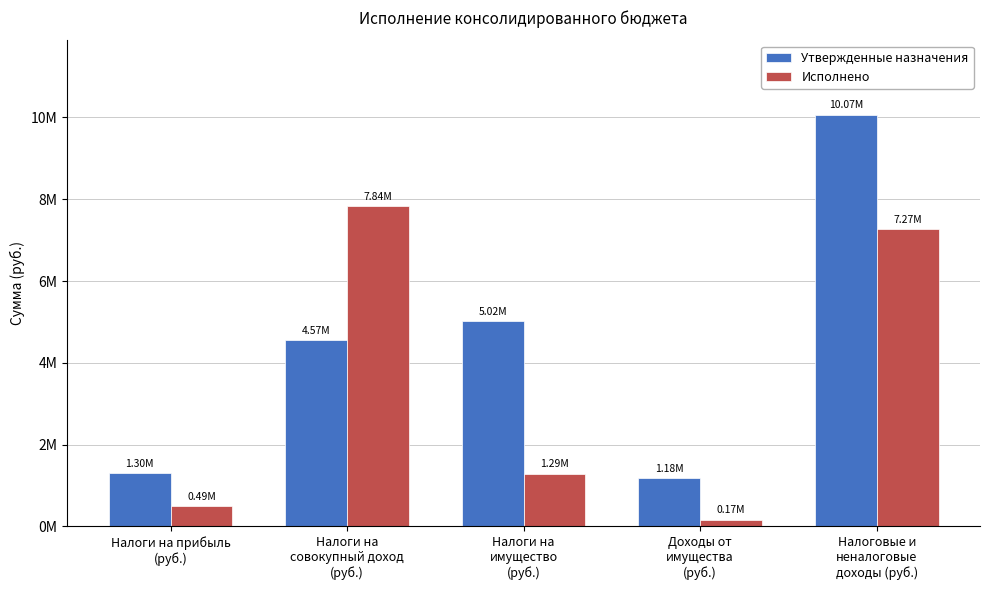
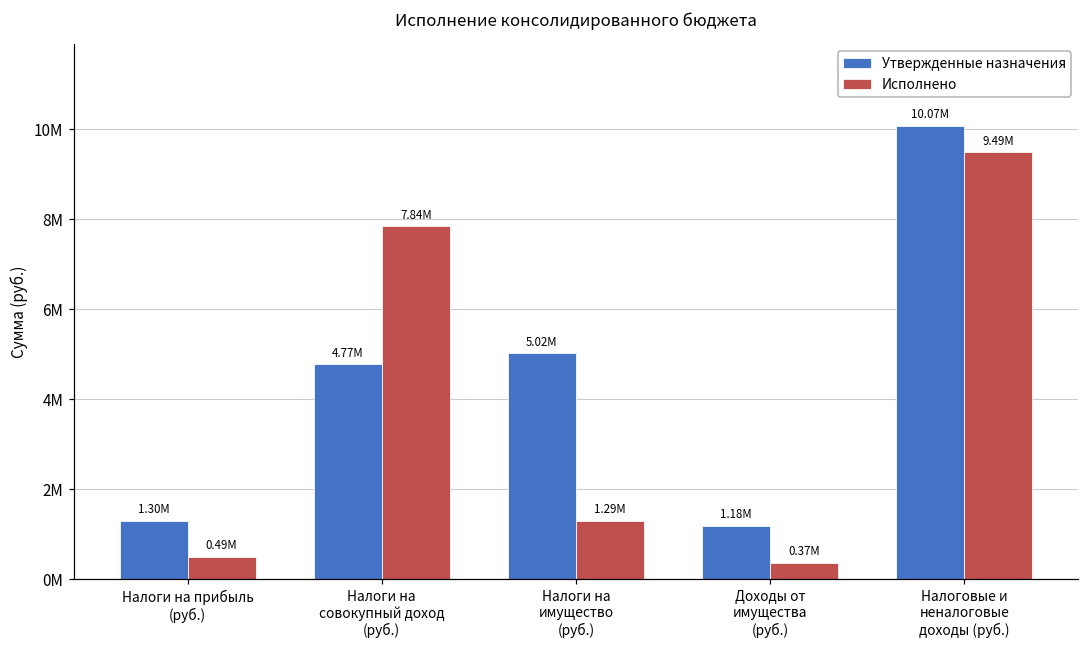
Утвержденные назначения, Налоги на совокупный доход (руб.): 4.57M -> 4.77M
Исполнено, Доходы от имущества (руб.): 0.17M -> 0.37M
Исполнено, Налоговые и неналоговые доходы (руб.): 7.27M -> 9.49M
